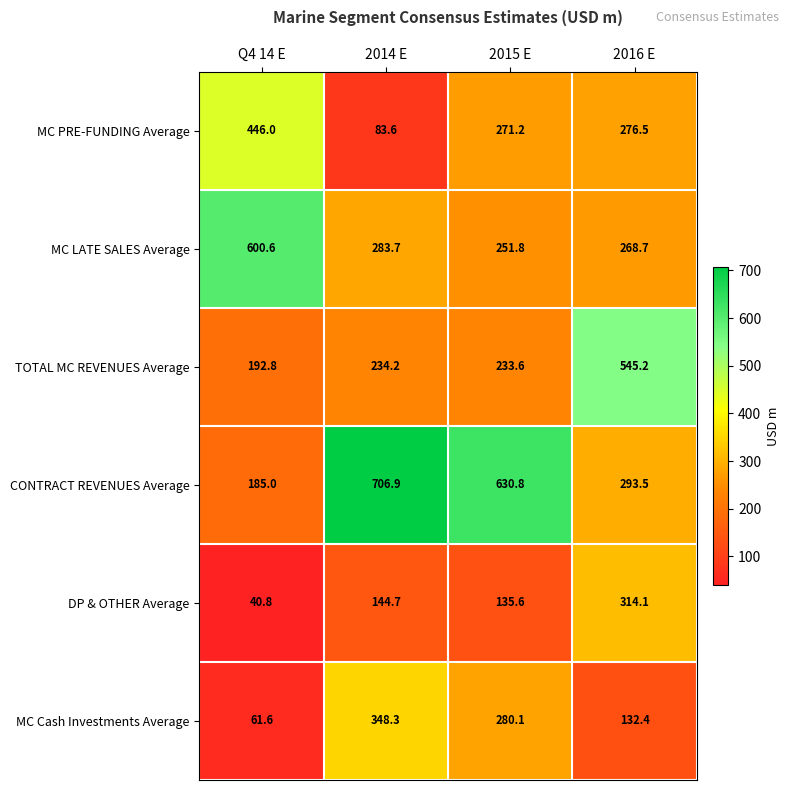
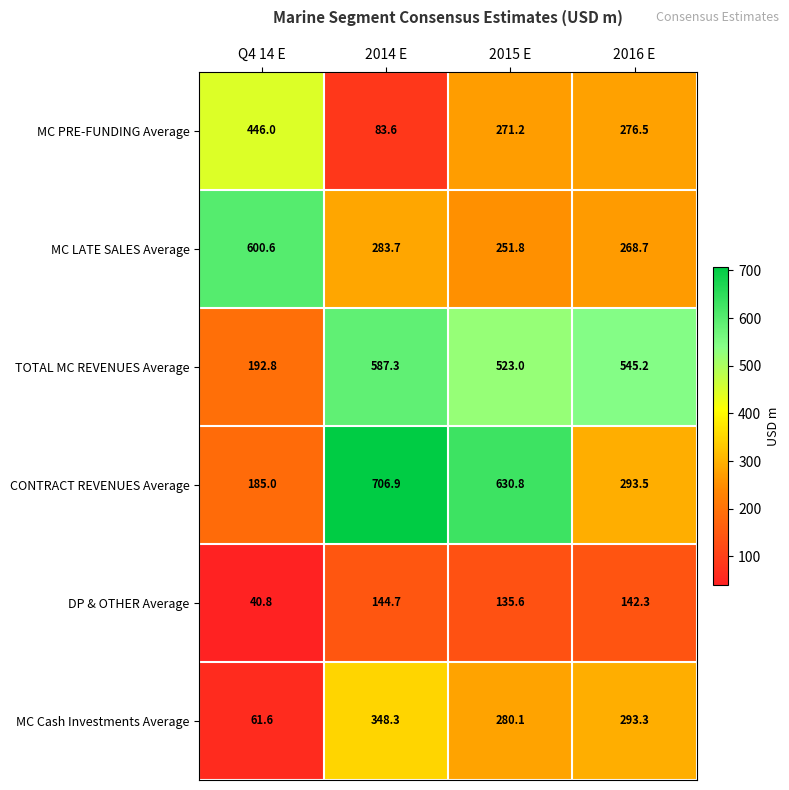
TOTAL MC REVENUES Average, 2014 E: 234.2 -> 587.3
TOTAL MC REVENUES Average, 2015 E: 233.6 -> 523.0
DP & OTHER Average, 2016 E: 314.1 -> 142.3
MC Cash Investments Average, 2016 E: 132.4 -> 293.3
